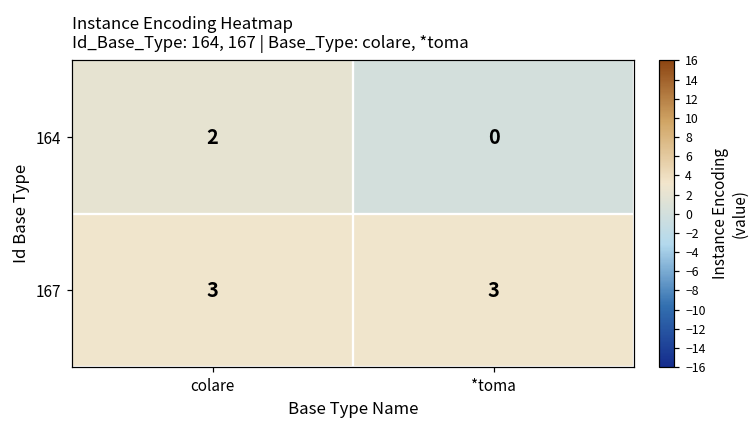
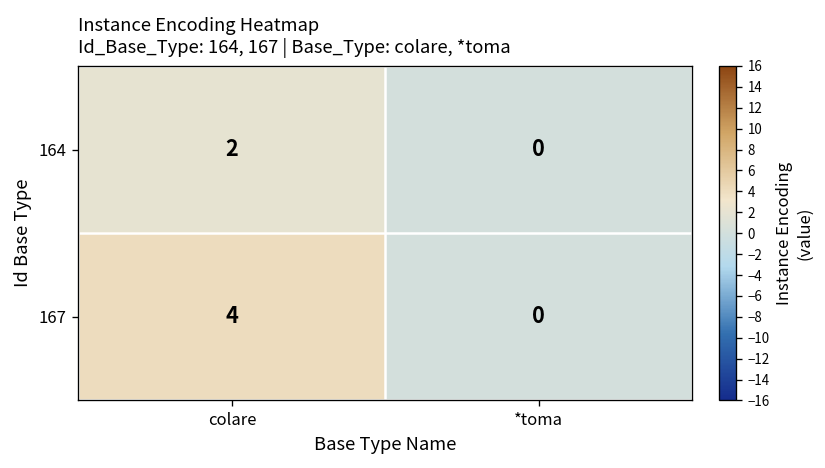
167, colare: 3 -> 4
167, *toma: 3 -> 0
